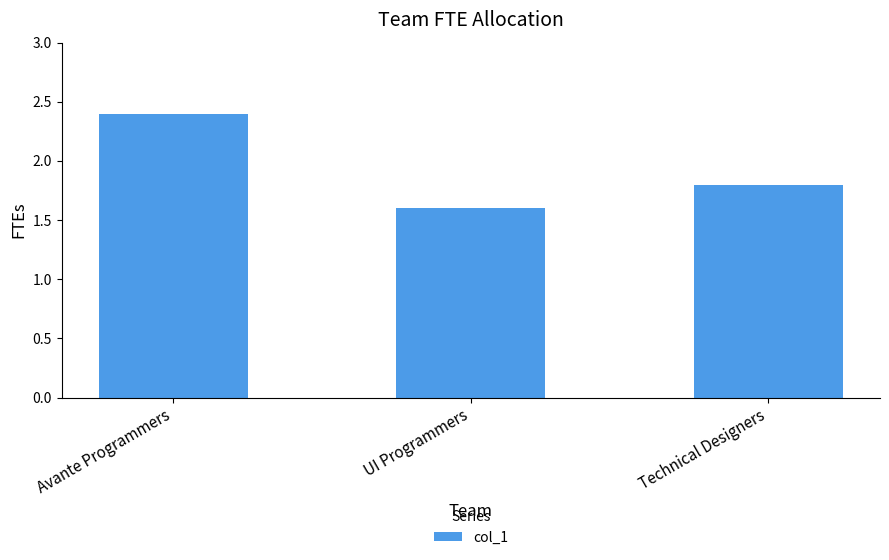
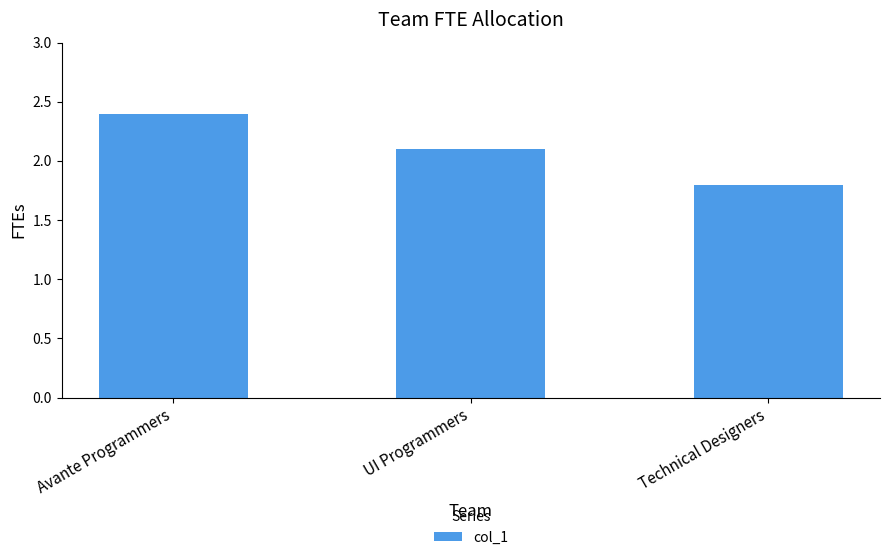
UI Programmers: 1.6 -> 2.1
